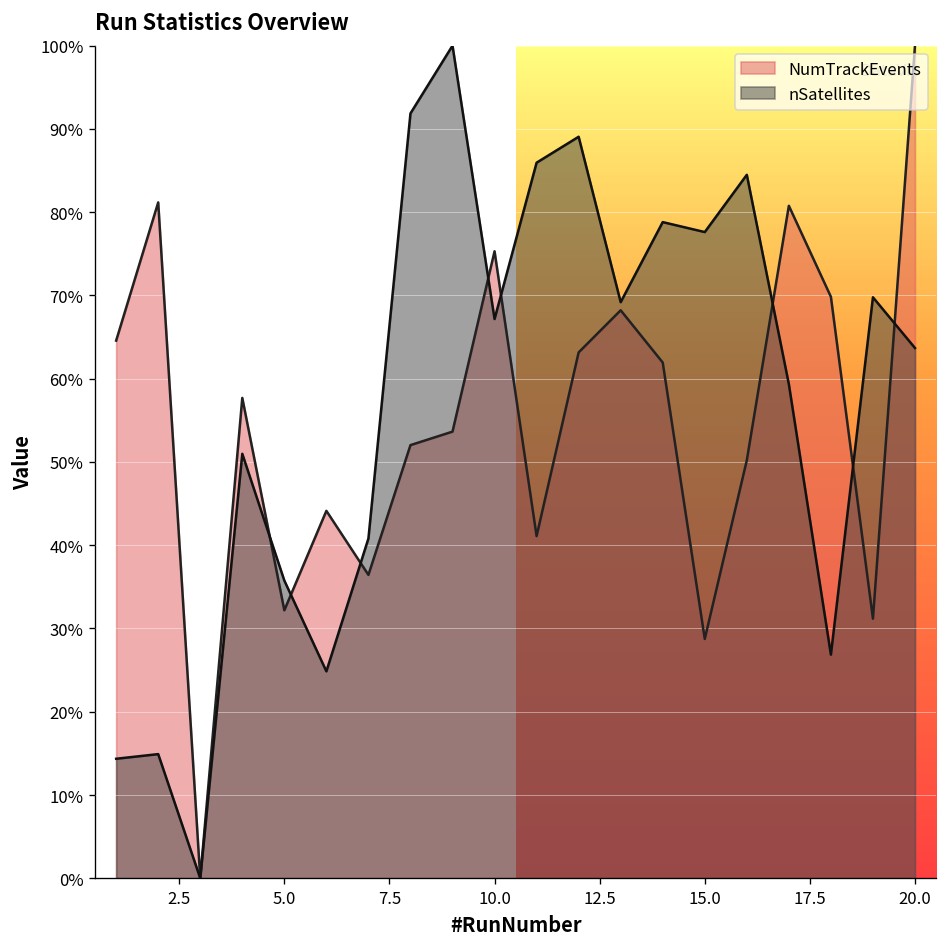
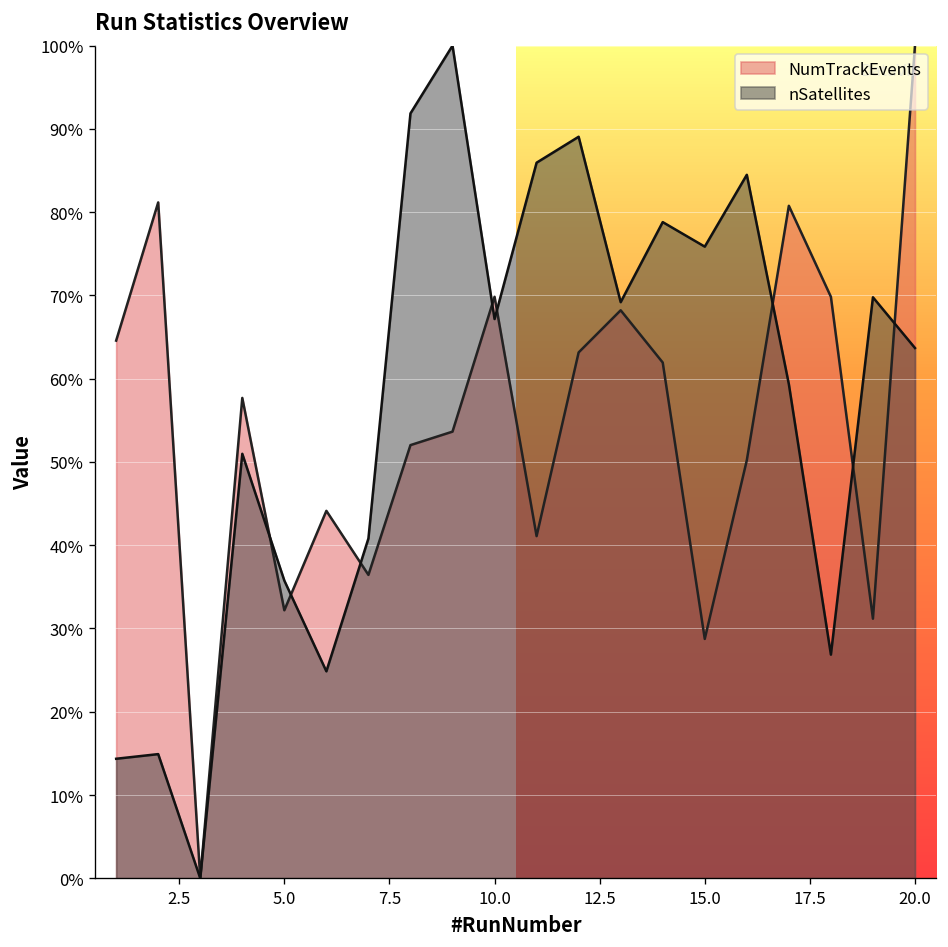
NumTrackEvents, 10.0: 75% -> 70%
nSatellites, 15.0: 78% -> 76%
